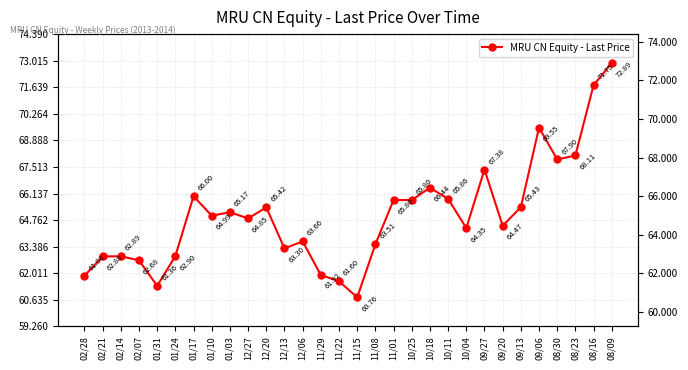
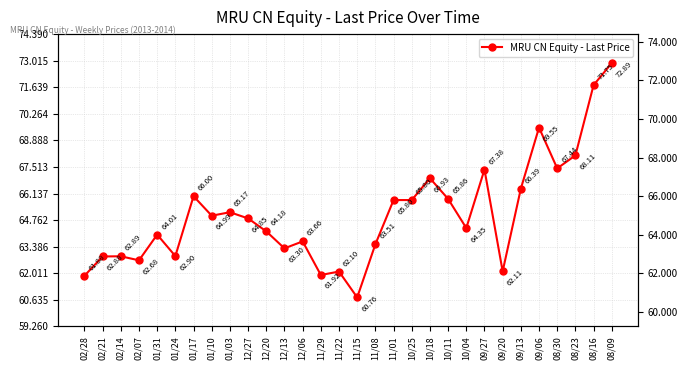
01/31: 61.36 -> 64.01
12/20: 65.42 -> 64.18
11/22: 61.60 -> 62.10
10/18: 66.44 -> 66.93
09/20: 64.47 -> 62.11
09/13: 65.43 -> 66.39
08/30: 67.90 -> 67.44
